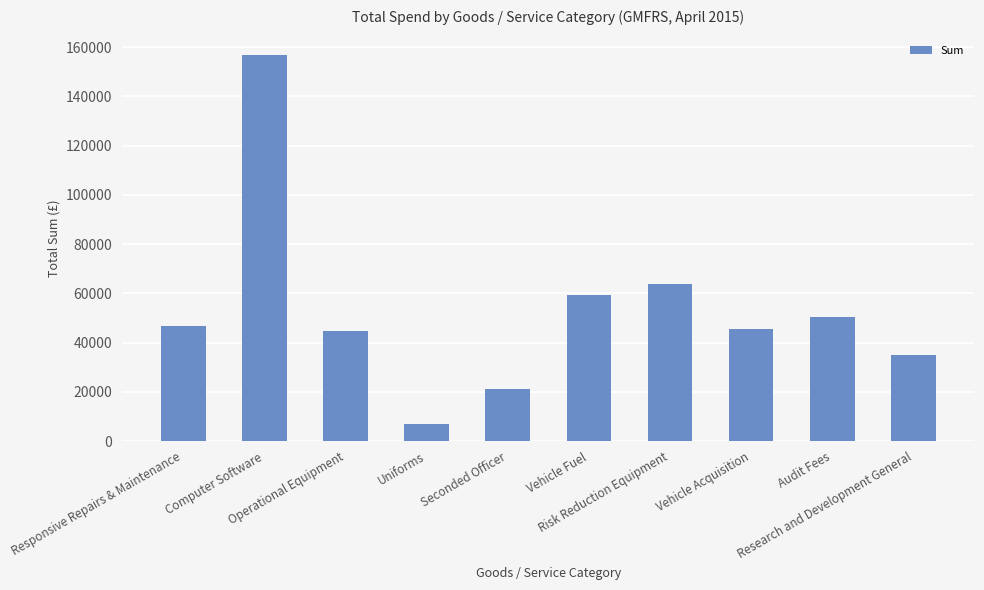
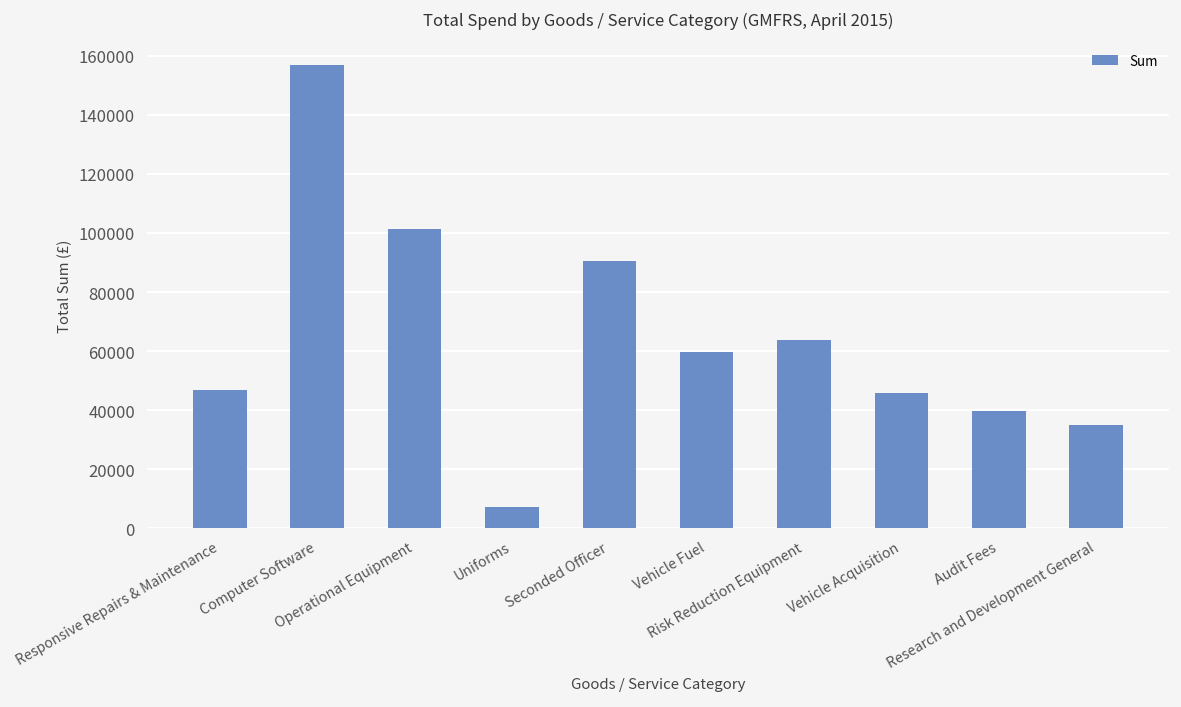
Operational Equipment: 45000 -> 101000
Seconded Officer: 21000 -> 91000
Audit Fees: 50000 -> 40000
